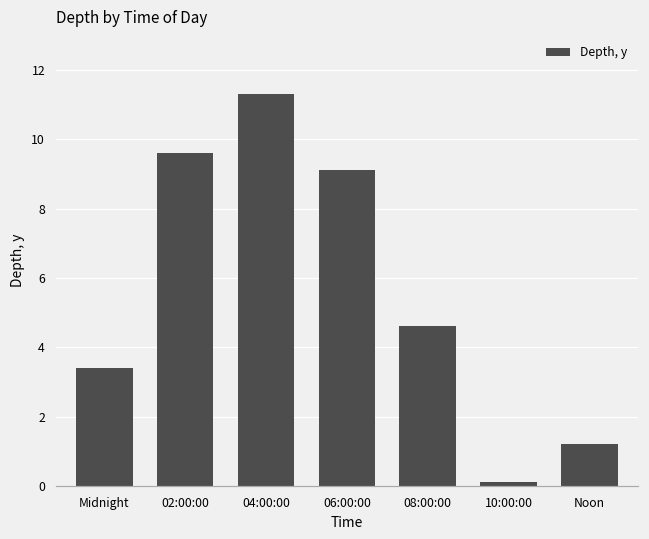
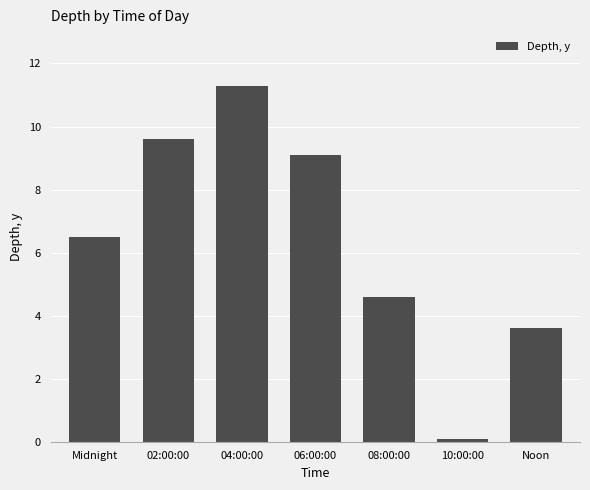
Midnight: 3.4 -> 6.5
Noon: 1.2 -> 3.6
